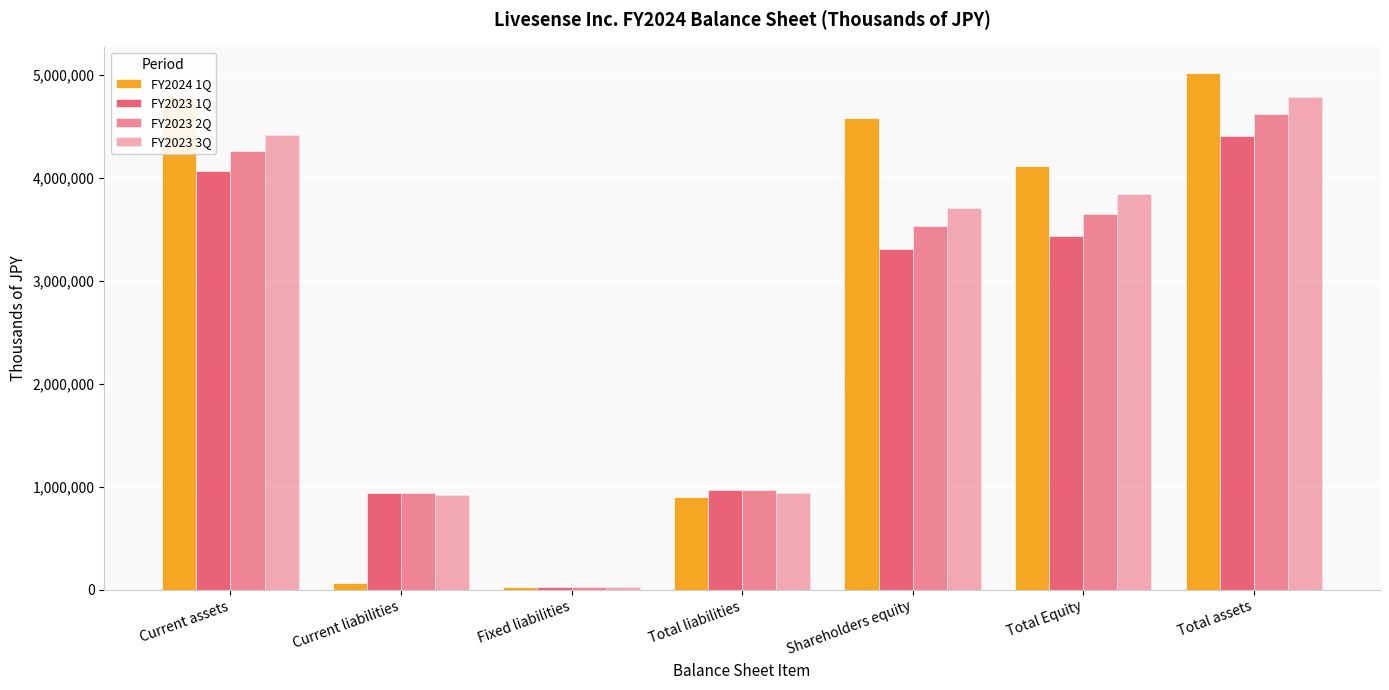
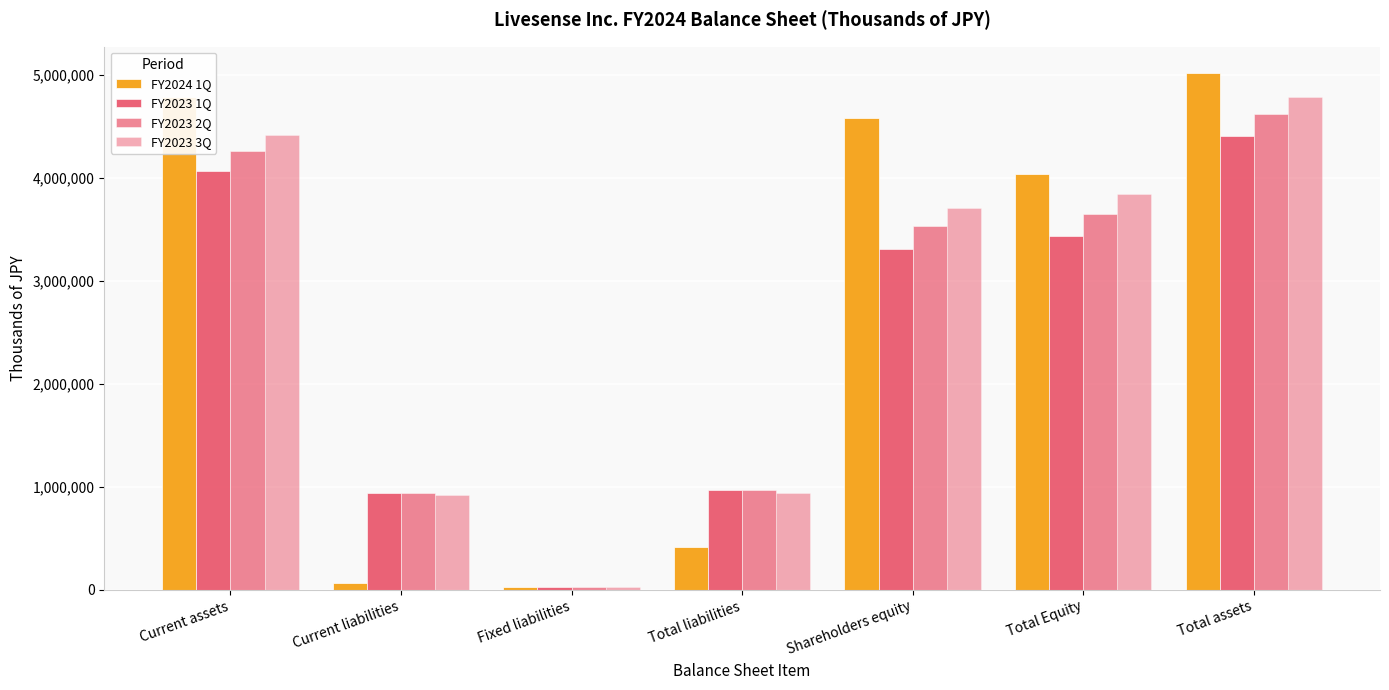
FY2024 1Q, Total liabilities: 900,000 -> 420,000
FY2024 1Q, Total Equity: 4,120,000 -> 4,030,000
